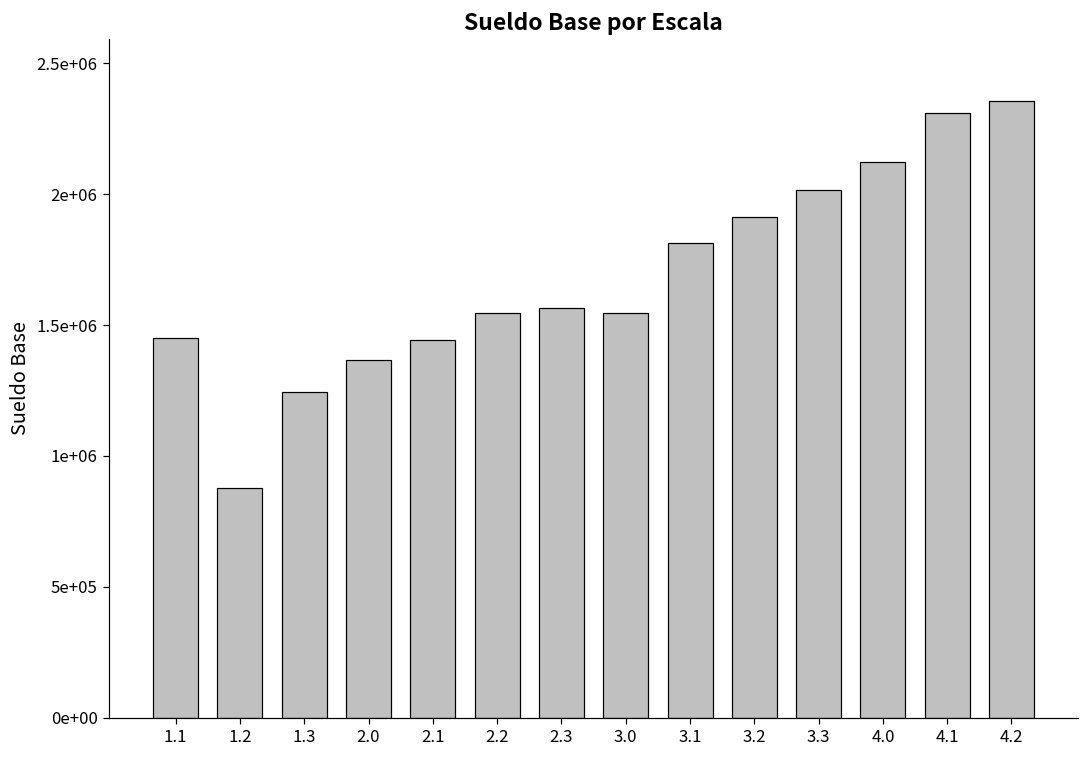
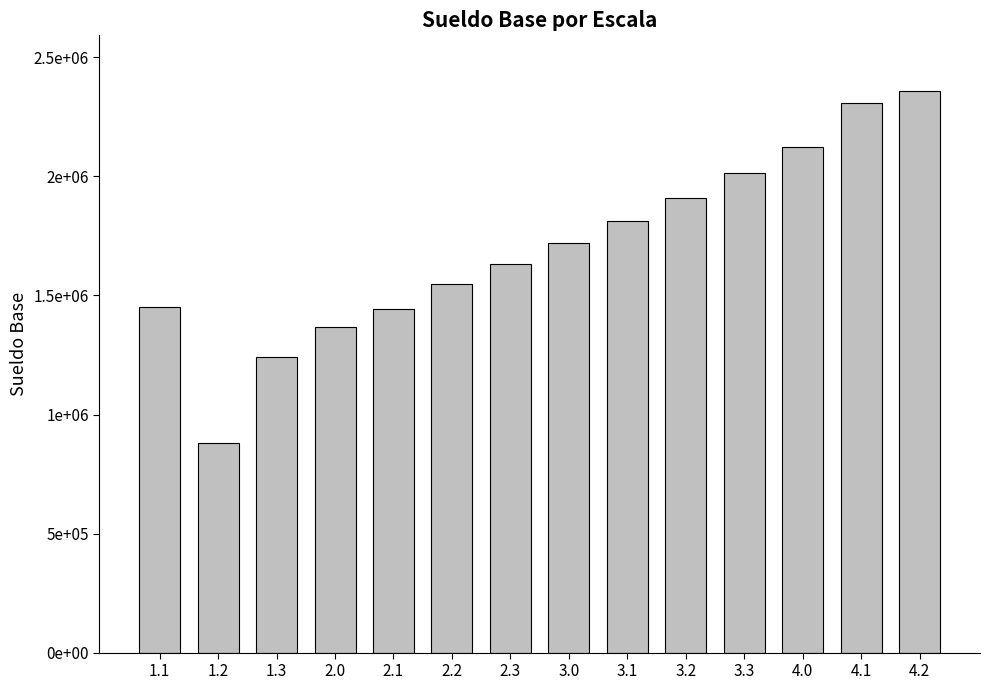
2.3: 1560000 -> 1630000
3.0: 1550000 -> 1720000
